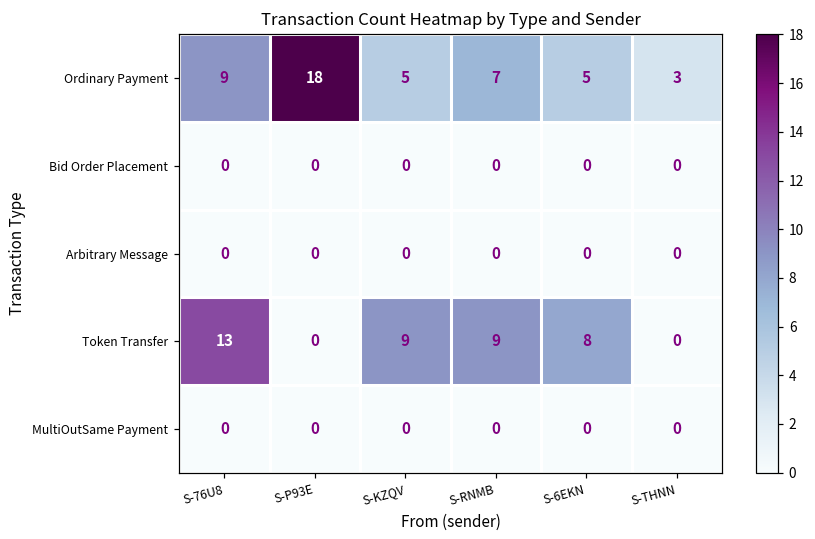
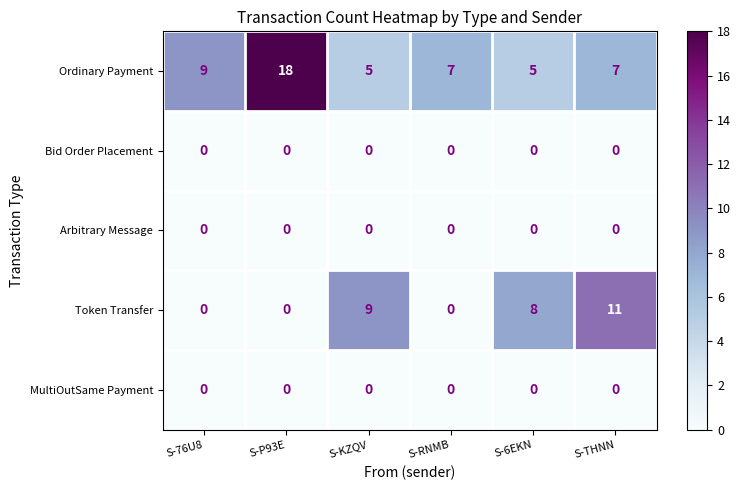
Ordinary Payment, S-THNN: 3 -> 7
Token Transfer, S-76U8: 13 -> 0
Token Transfer, S-RNMB: 9 -> 0
Token Transfer, S-THNN: 0 -> 11
